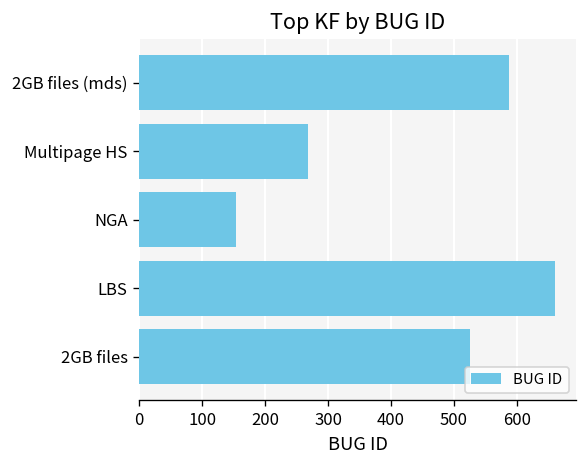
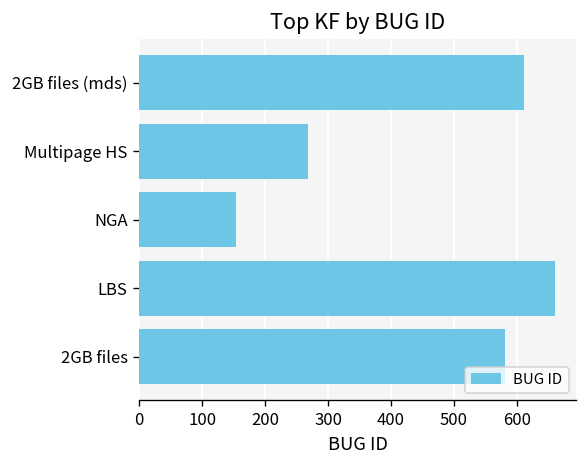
2GB files (mds): 590 -> 610
2GB files: 530 -> 580
